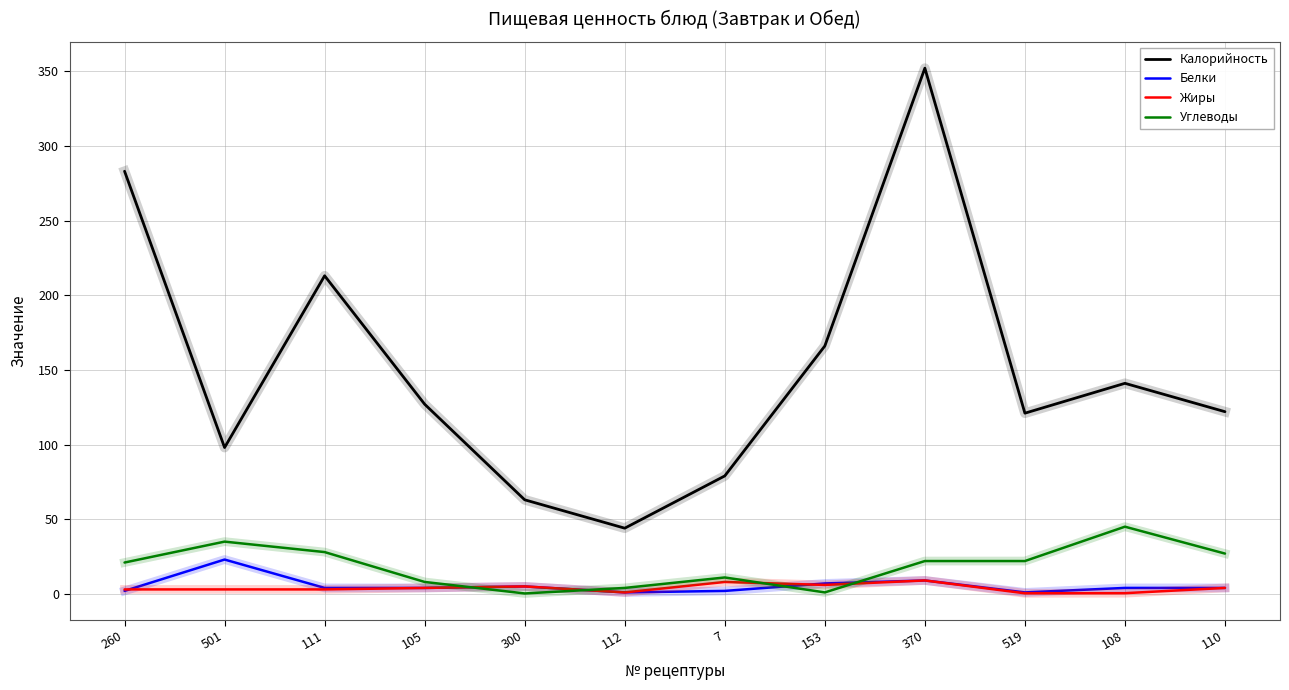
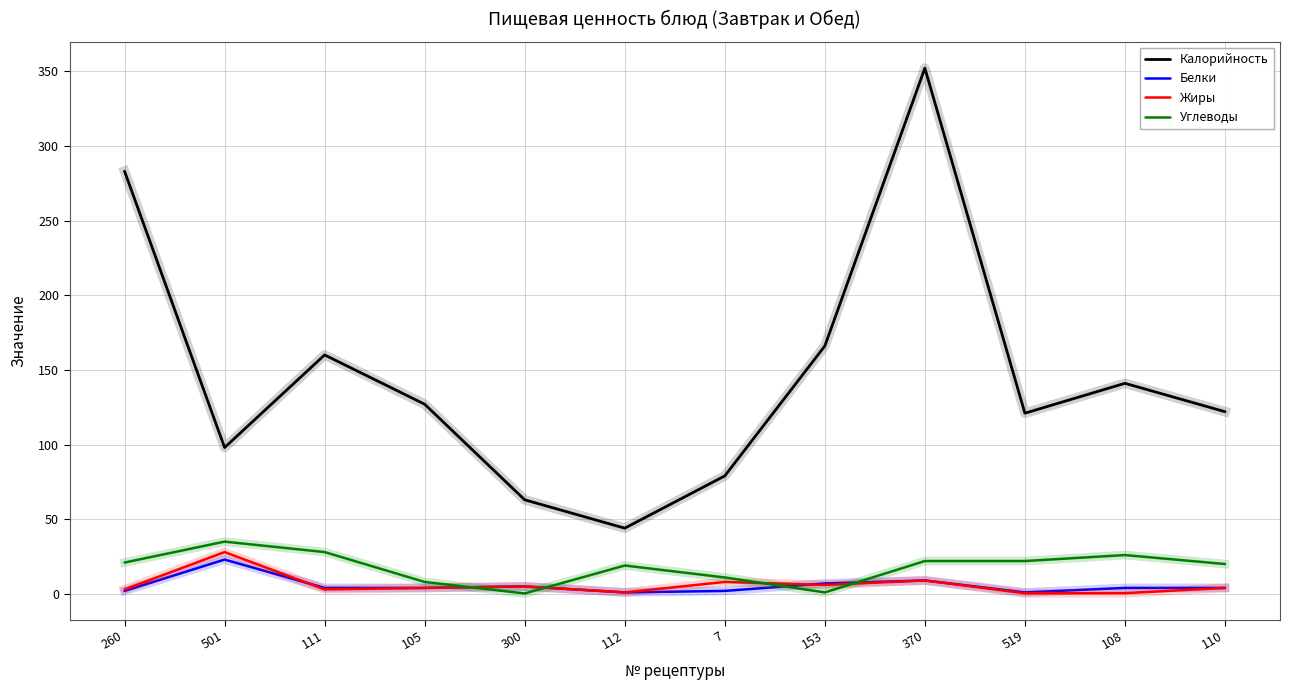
Жиры, 501: 3 -> 28
Калорийность, 111: 213 -> 160
Углеводы, 112: 4 -> 19
Углеводы, 108: 45 -> 26
Углеводы, 110: 27 -> 20
